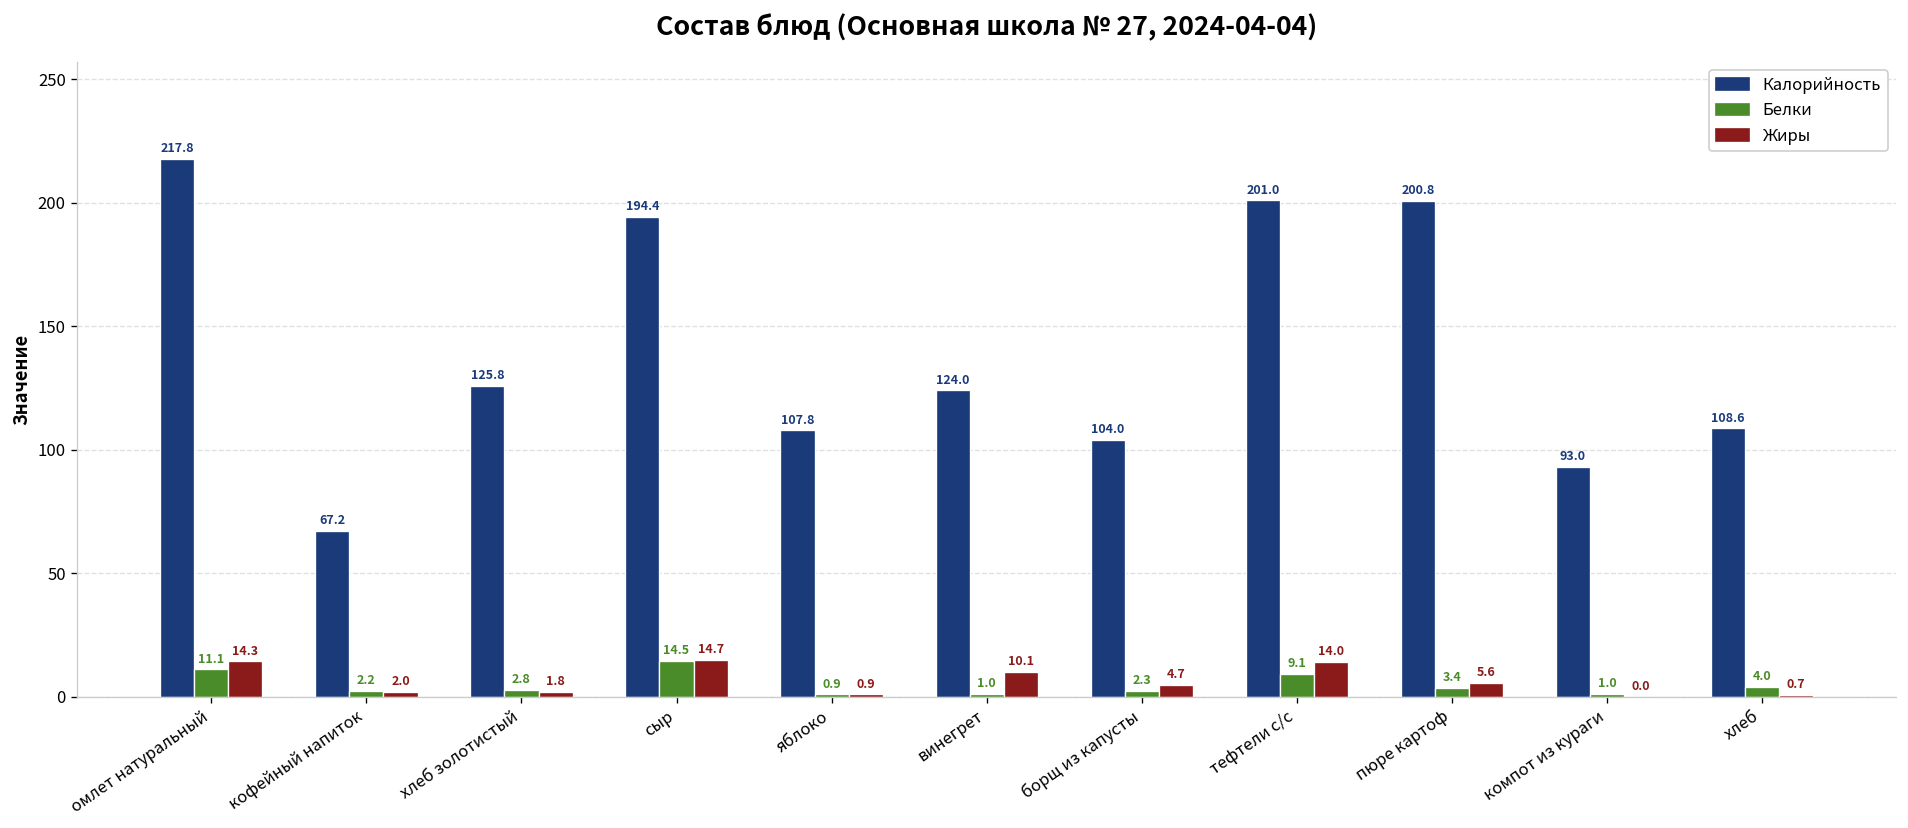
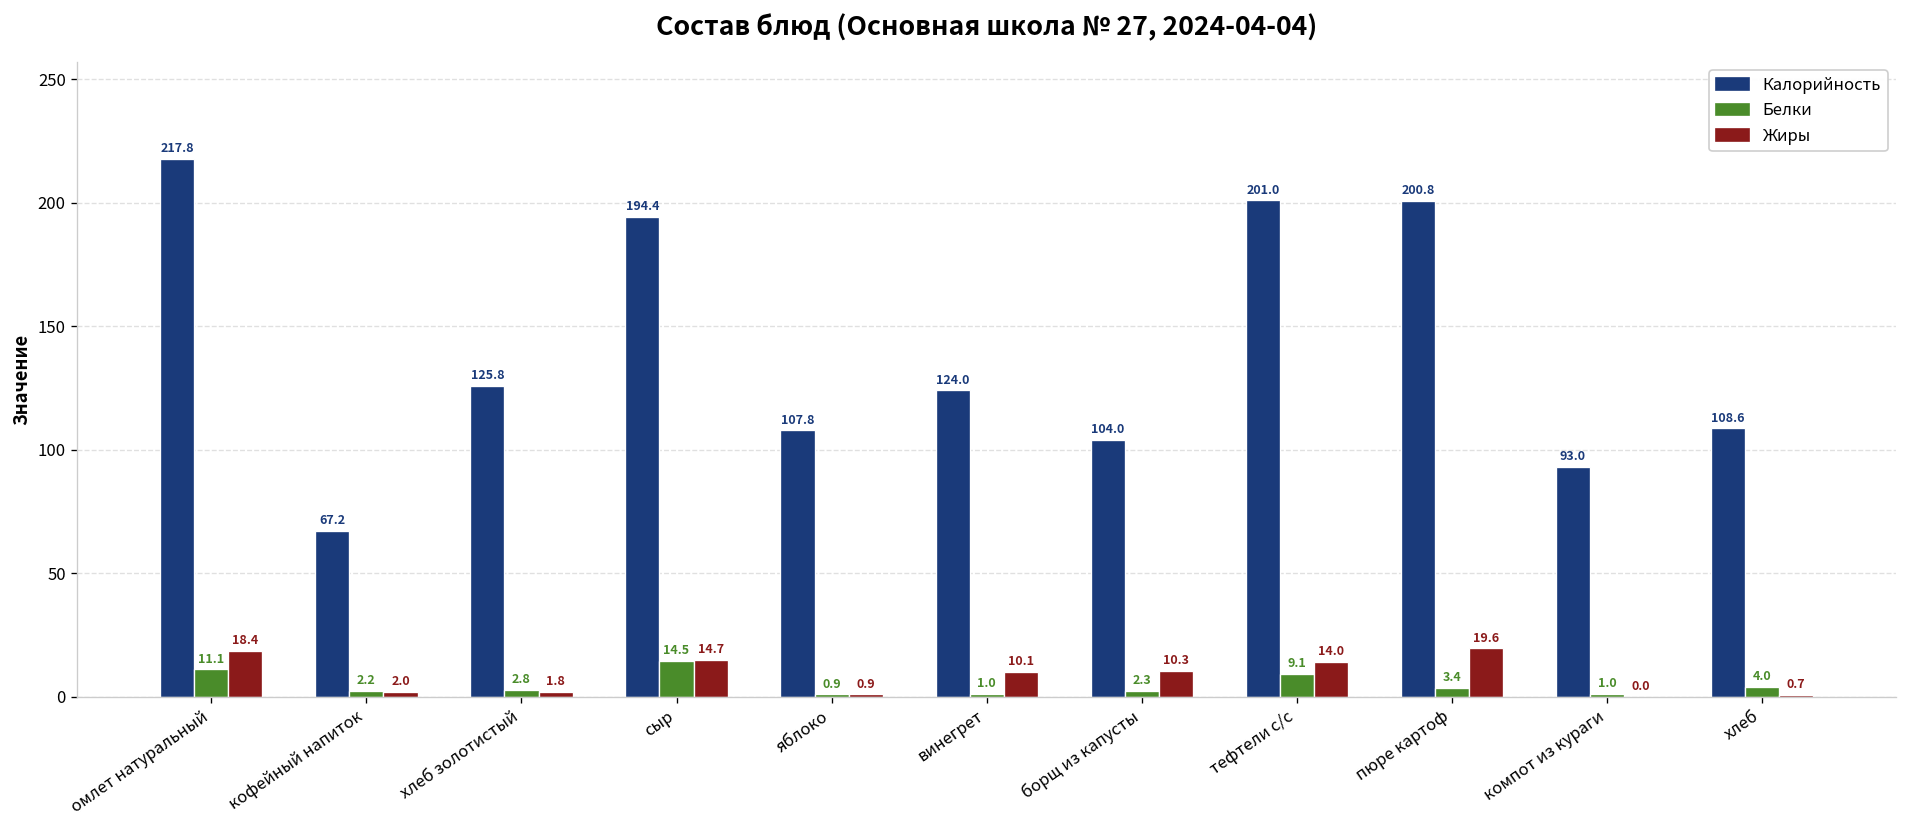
Жиры, омлет натуральный: 14.3 -> 18.4
Жиры, борщ из капусты: 4.7 -> 10.3
Жиры, пюре картоф: 5.6 -> 19.6
